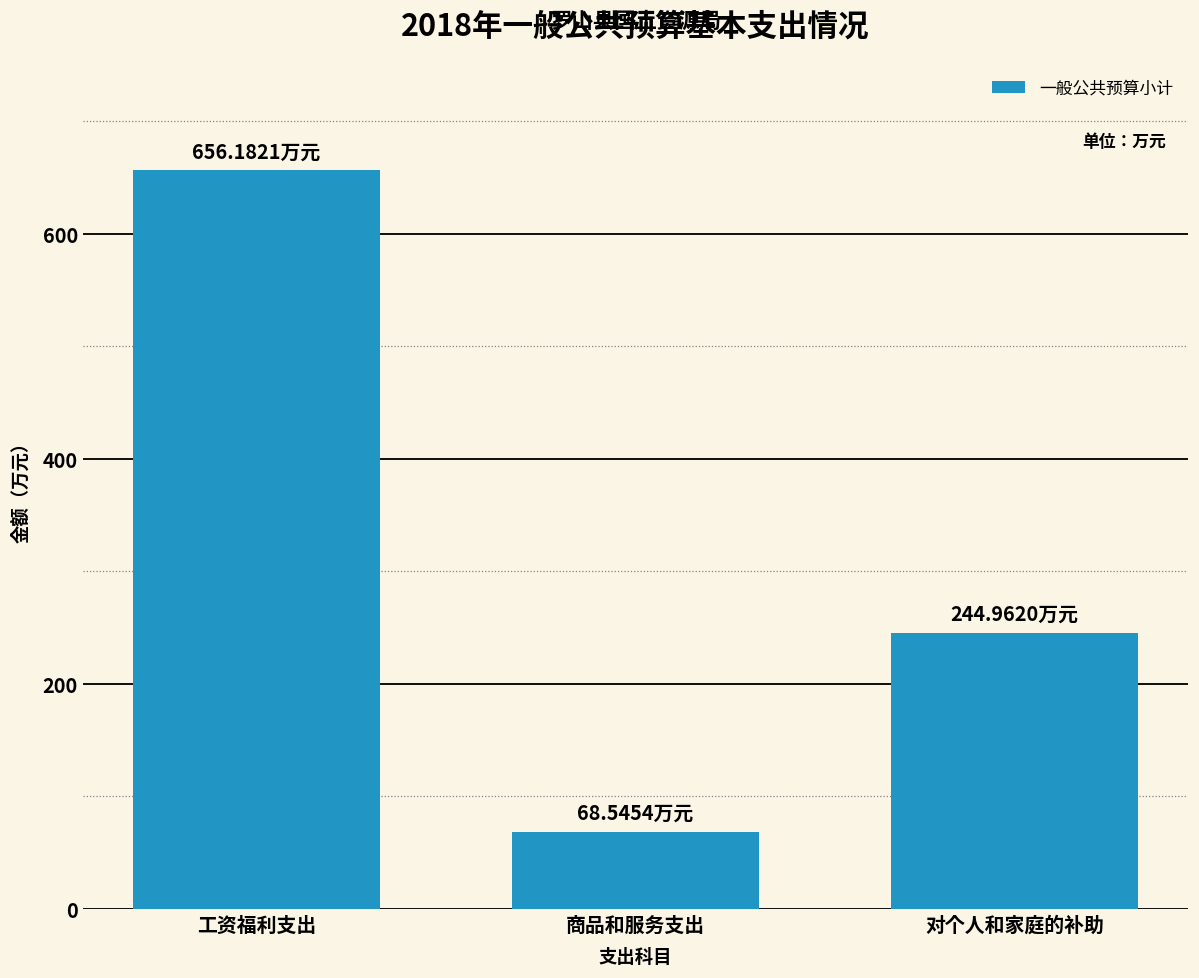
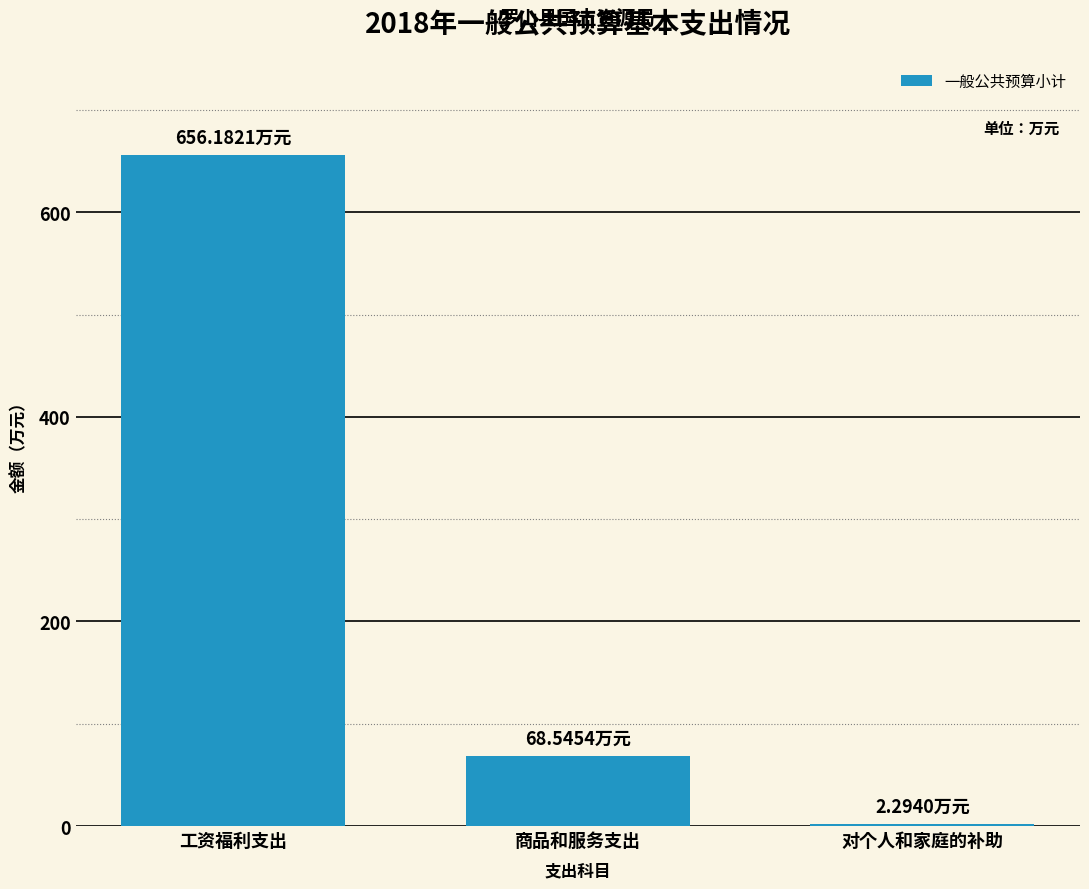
对个人和家庭的补助: 244.9620 -> 2.2940
